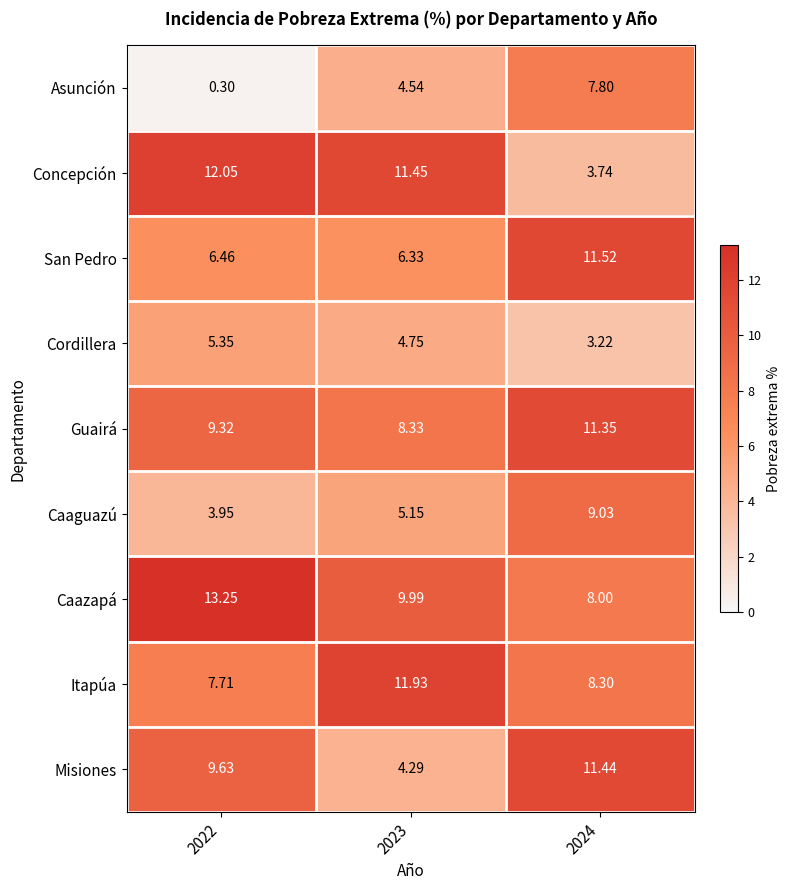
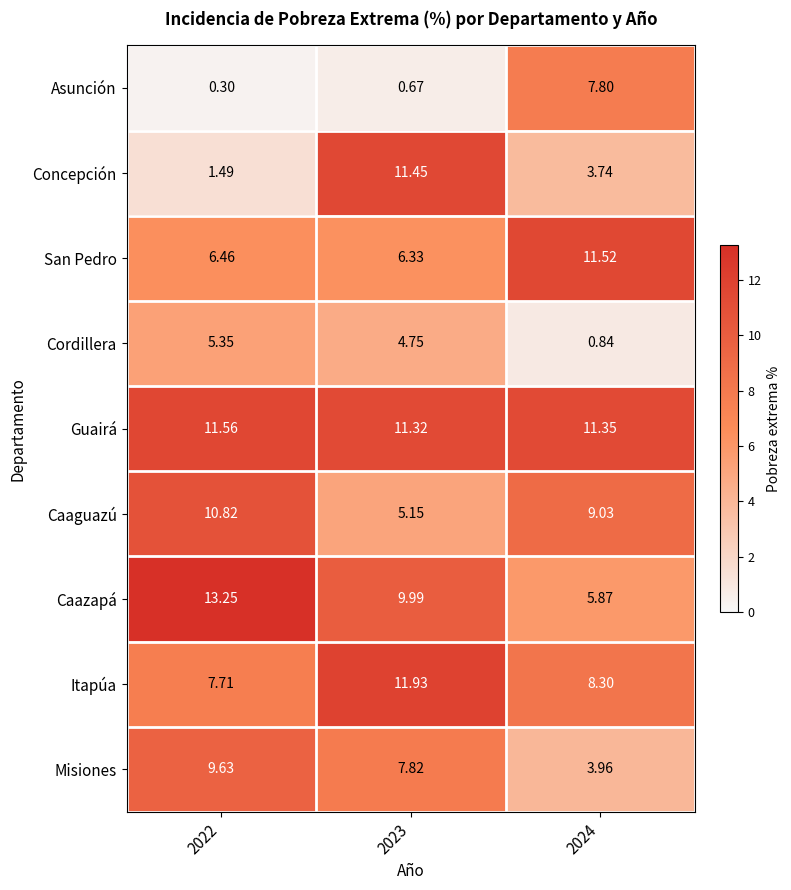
Asunción, 2023: 4.54 -> 0.67
Concepción, 2022: 12.05 -> 1.49
Cordillera, 2024: 3.22 -> 0.84
Guairá, 2022: 9.32 -> 11.56
Guairá, 2023: 8.33 -> 11.32
Caaguazú, 2022: 3.95 -> 10.82
Caazapá, 2024: 8.00 -> 5.87
Misiones, 2023: 4.29 -> 7.82
Misiones, 2024: 11.44 -> 3.96
